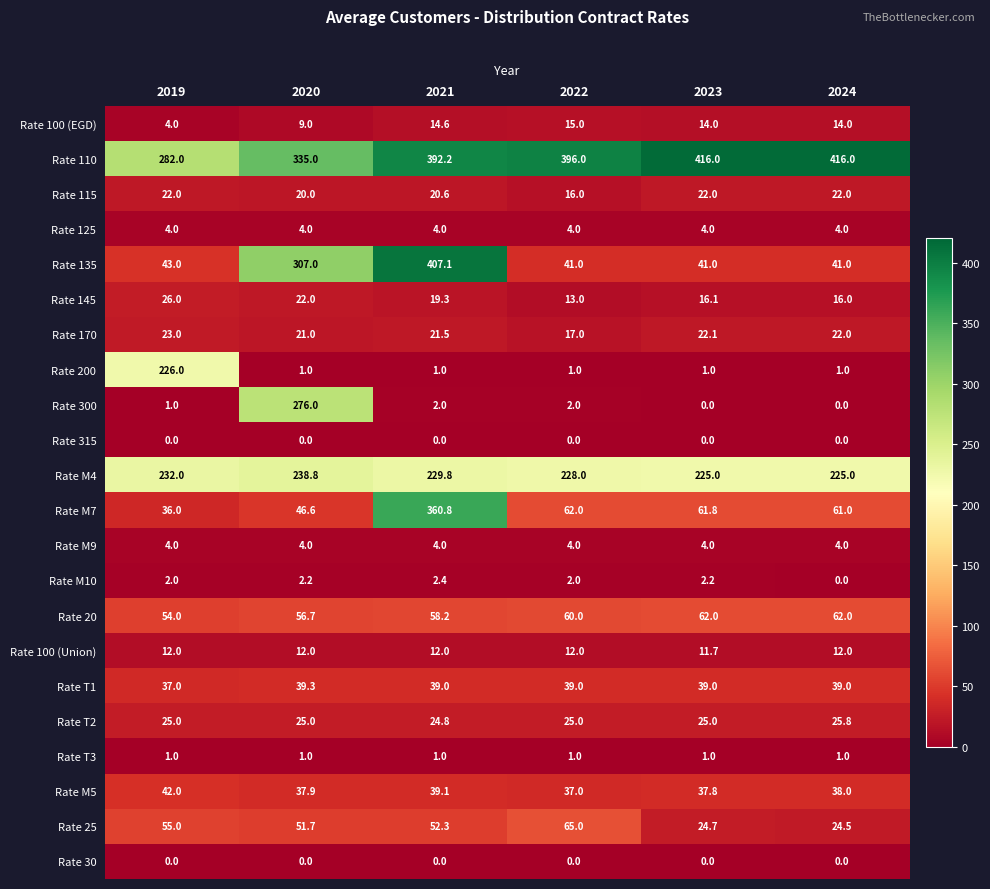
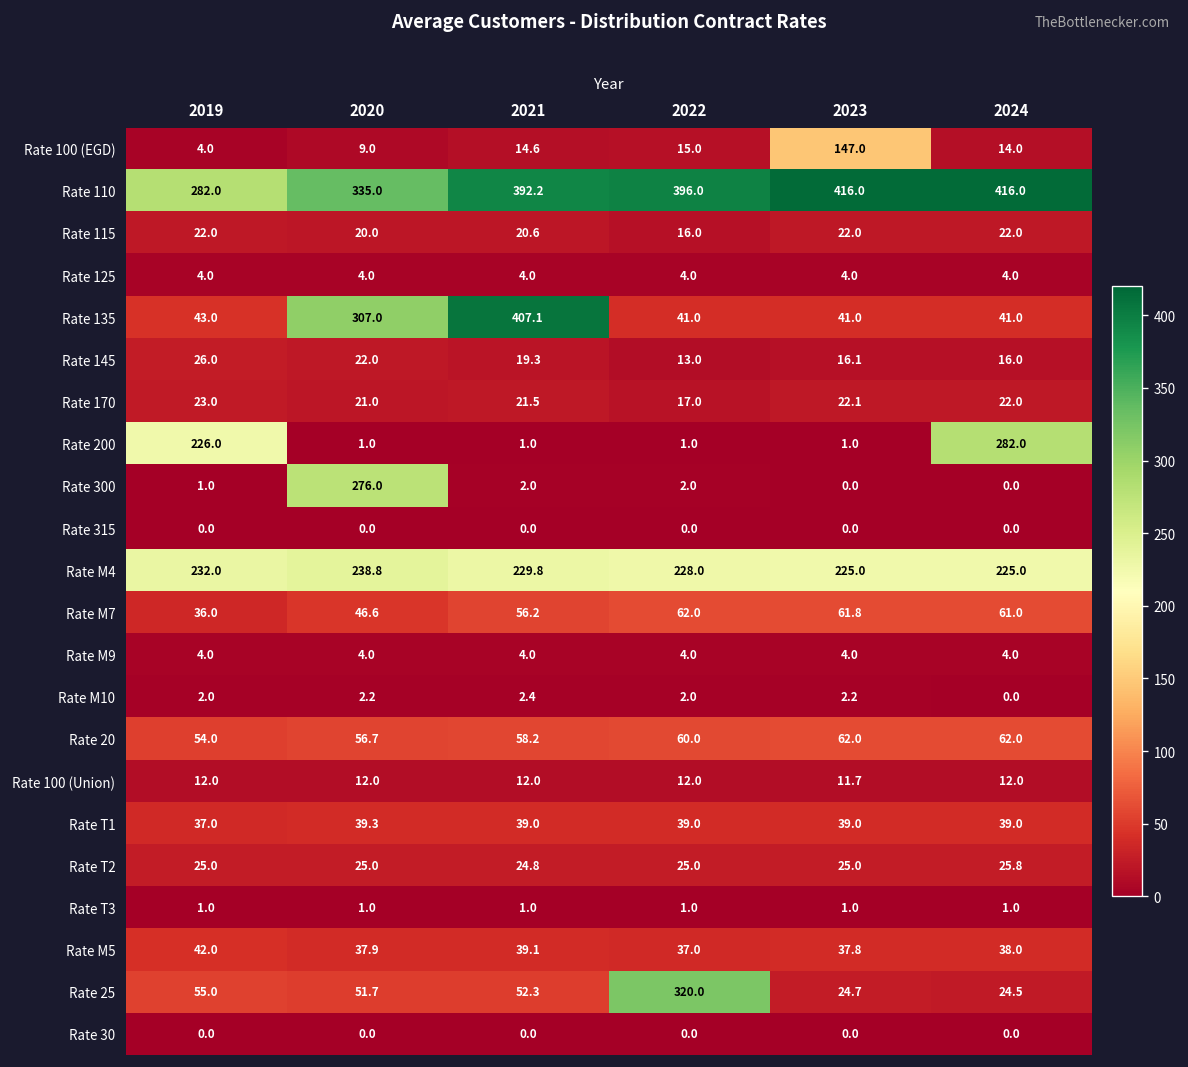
Rate 100 (EGD), 2023: 14.0 -> 147.0
Rate 200, 2024: 1.0 -> 282.0
Rate M7, 2021: 360.8 -> 56.2
Rate 25, 2022: 65.0 -> 320.0
